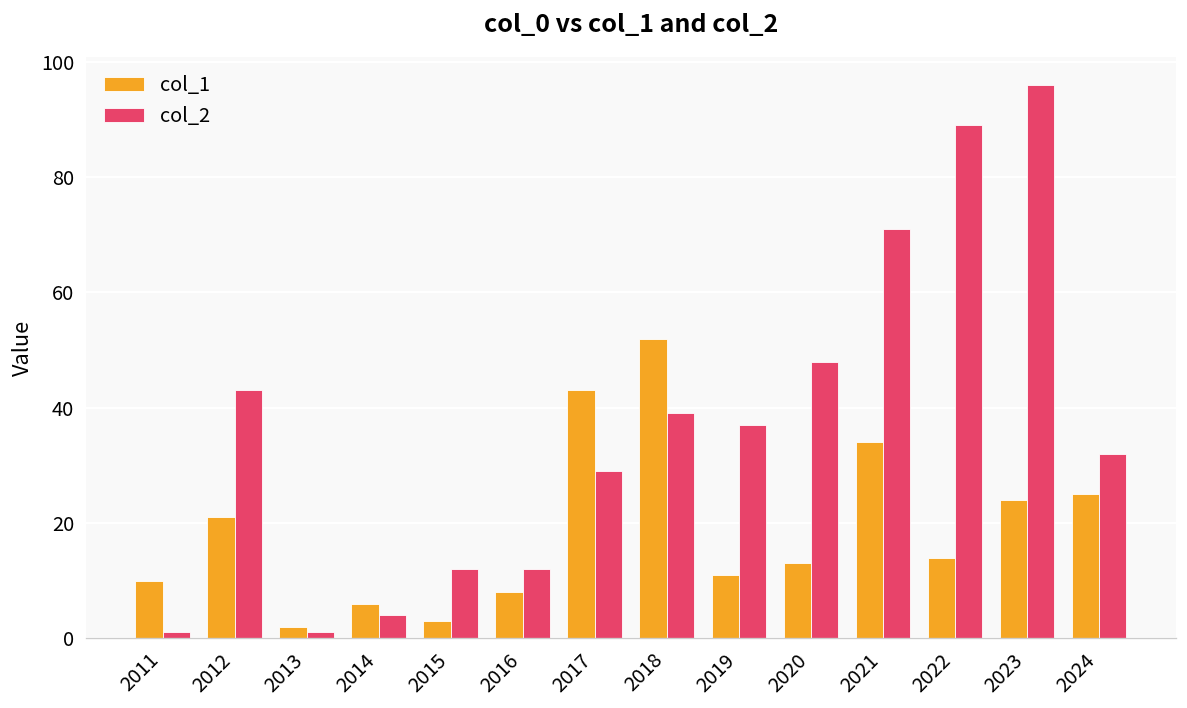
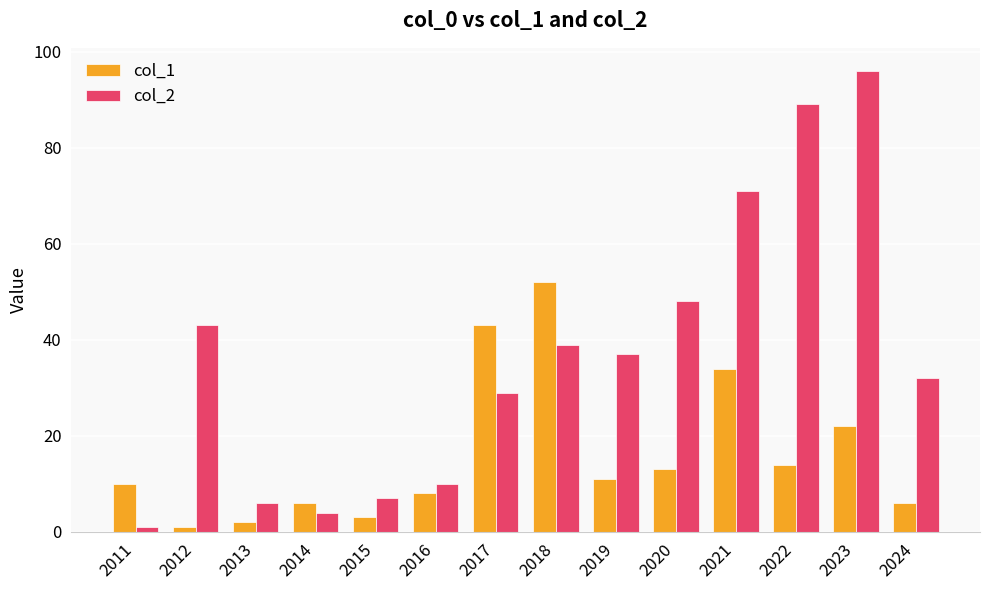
col_1, 2012: 21 -> 1
col_2, 2013: 1 -> 6
col_2, 2015: 12 -> 7
col_2, 2016: 12 -> 10
col_1, 2023: 24 -> 22
col_1, 2024: 25 -> 6
